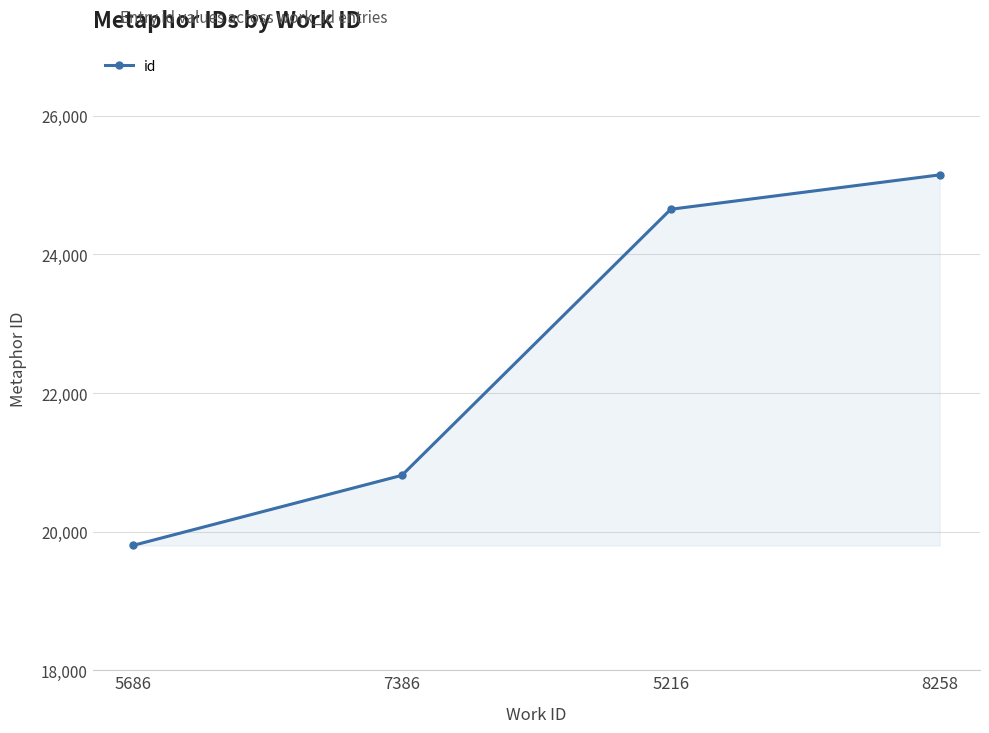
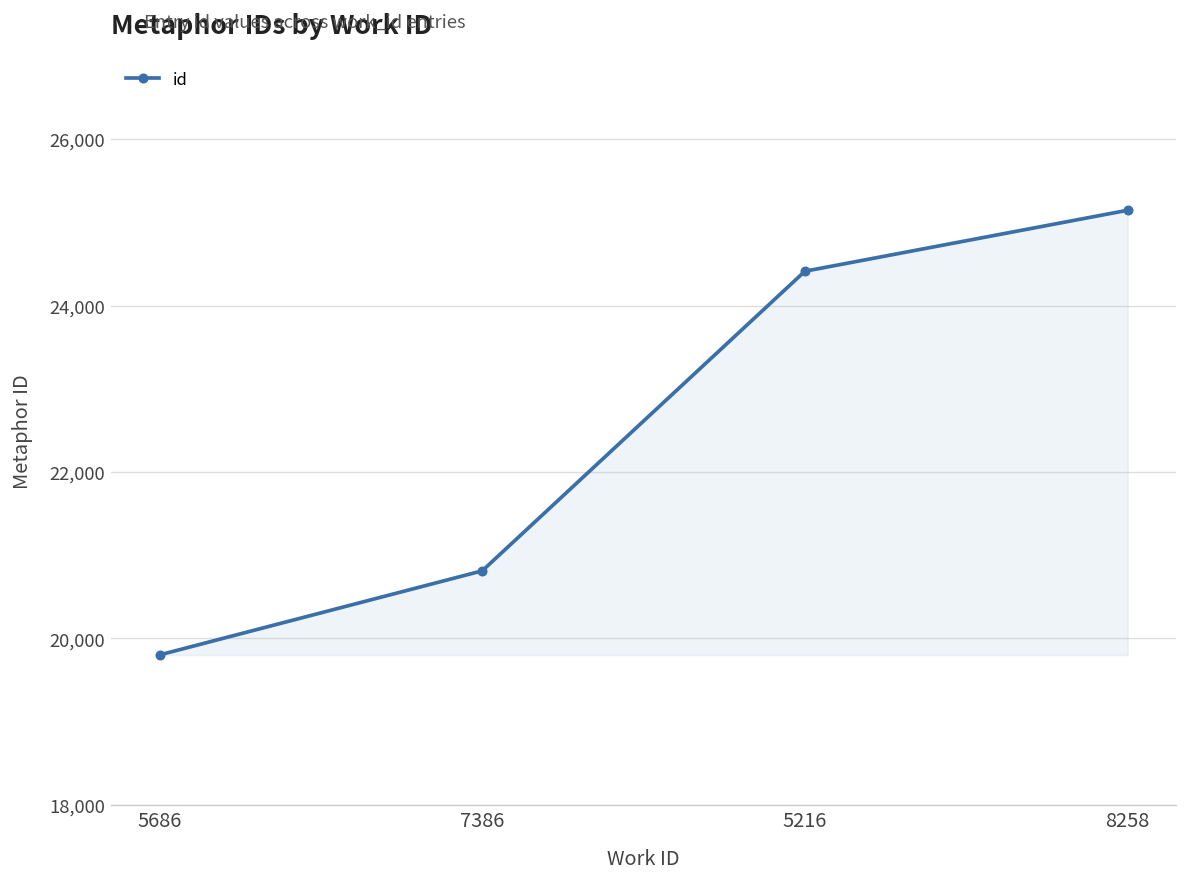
5216: 24,700 -> 24,400
